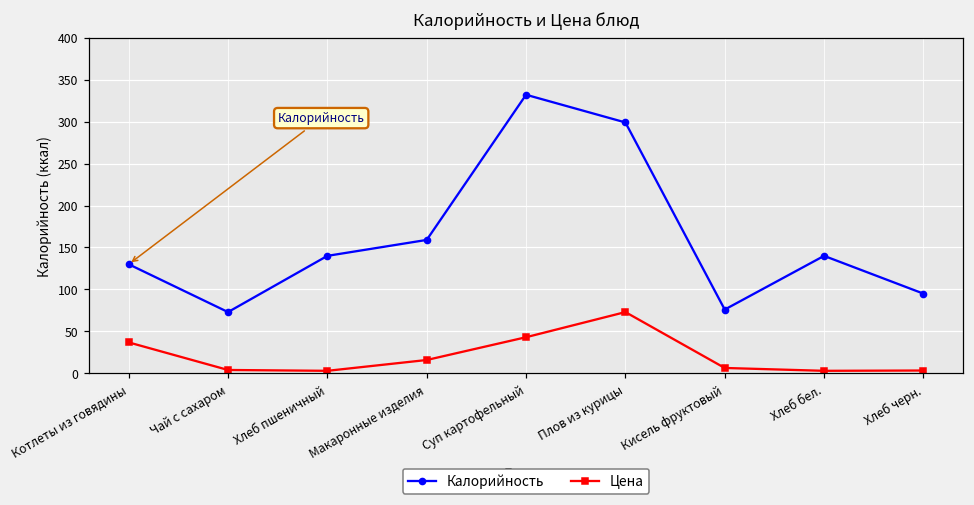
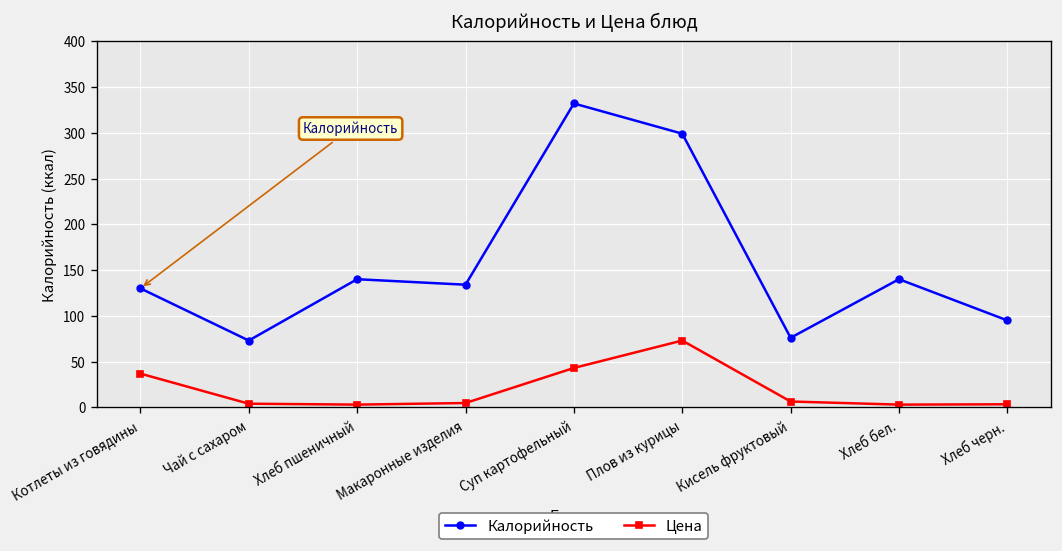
Калорийность, Макаронные изделия: 160 -> 130
Цена, Макаронные изделия: 20 -> 0
